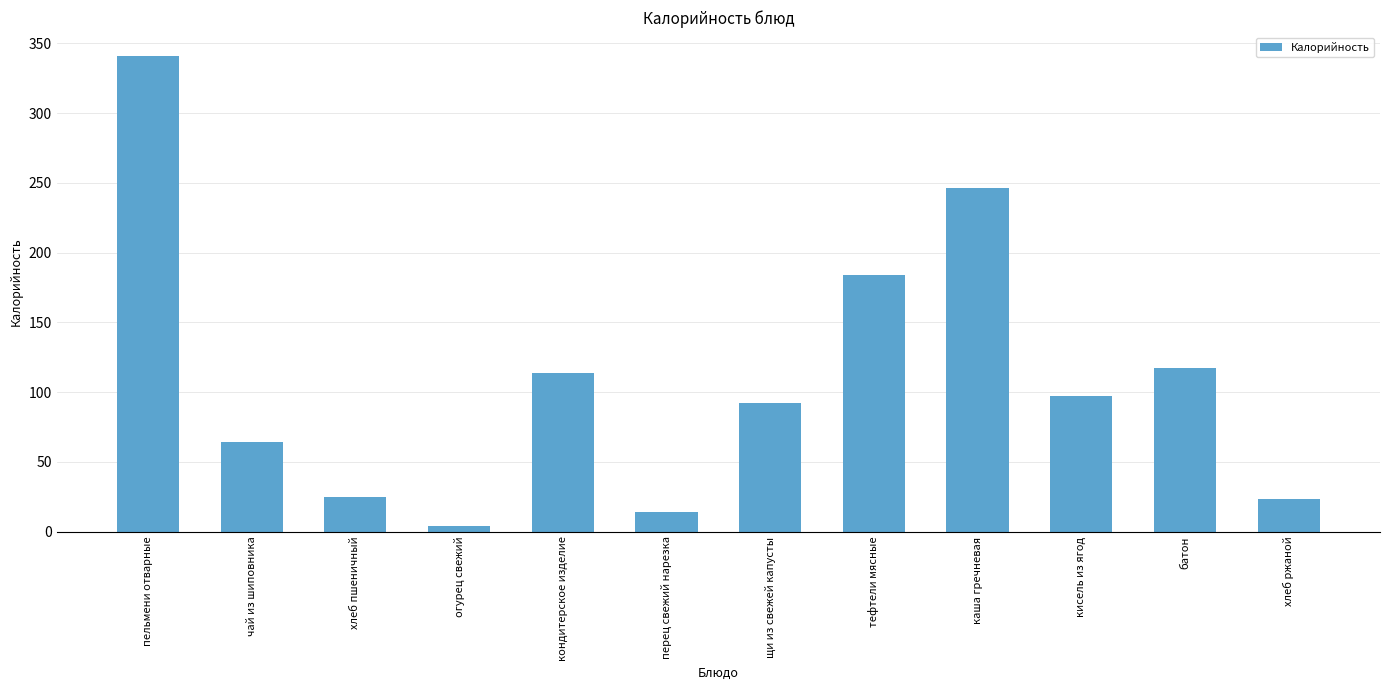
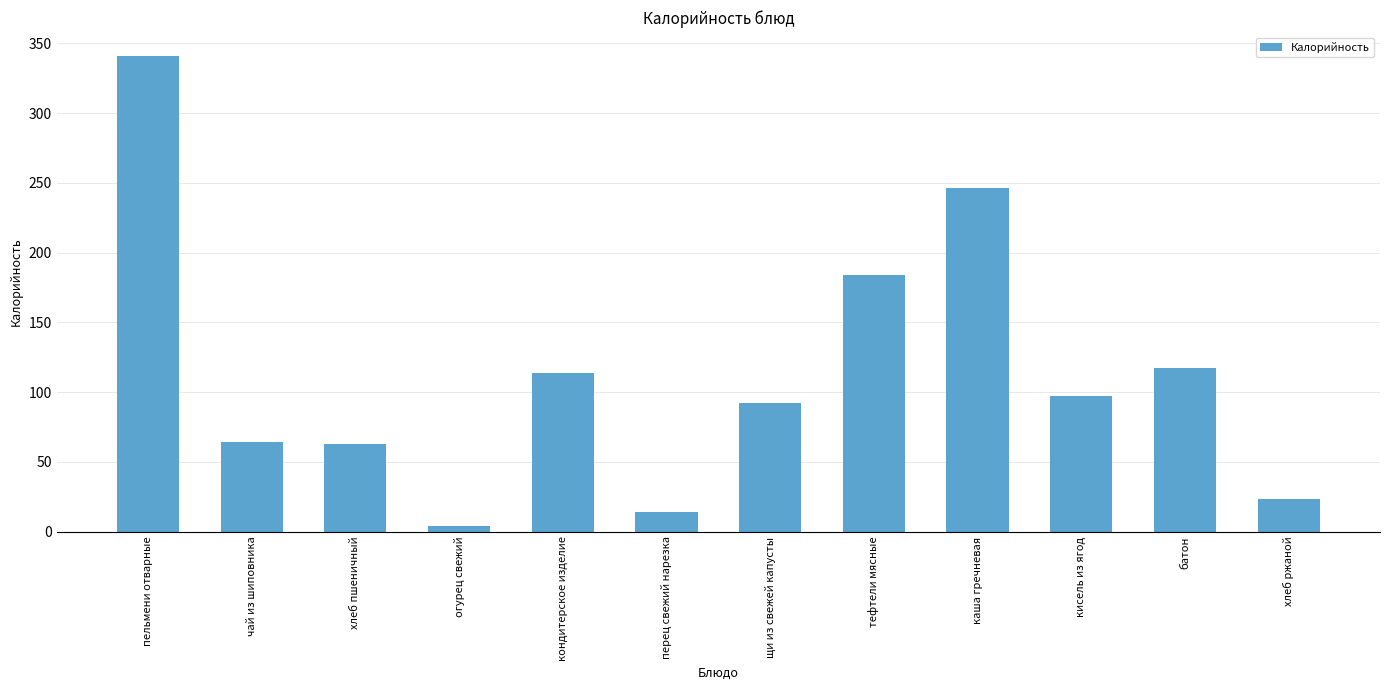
хлеб пшеничный: 25 -> 63
